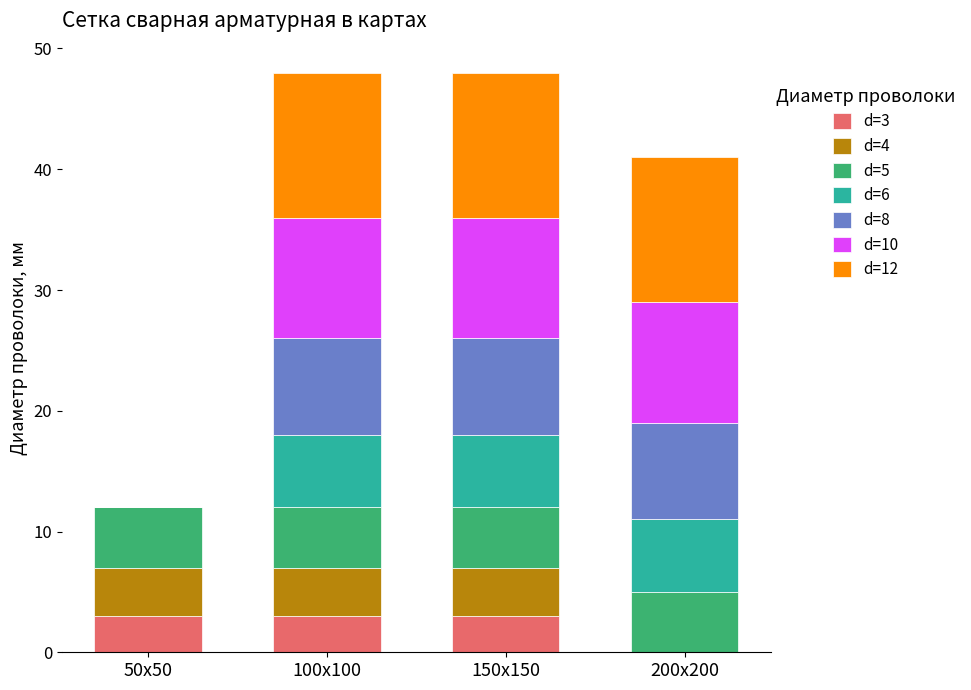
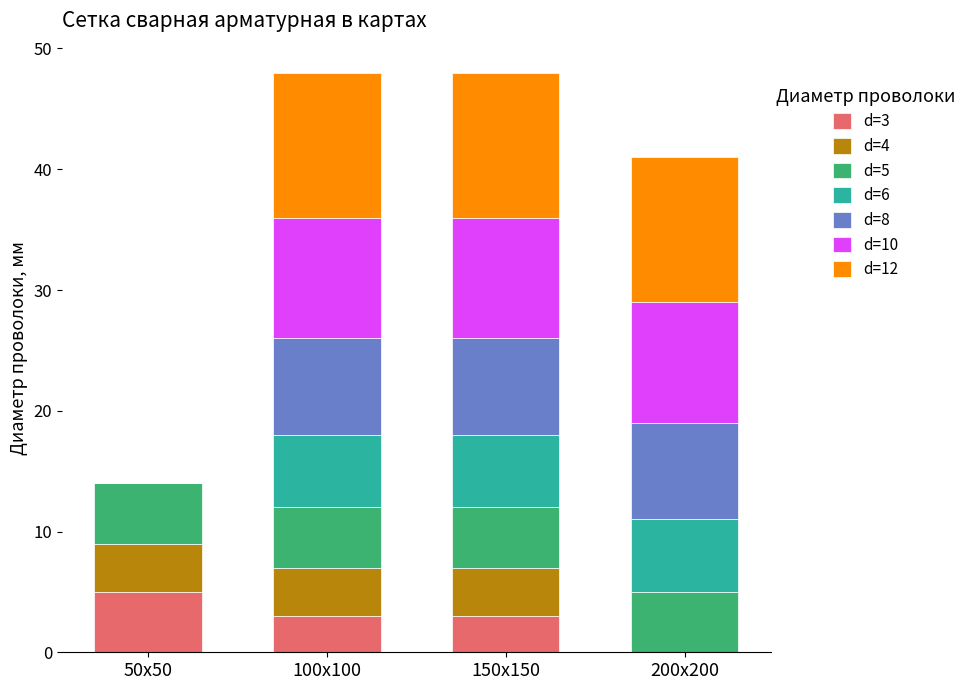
d=3, 50х50: 3 -> 5
